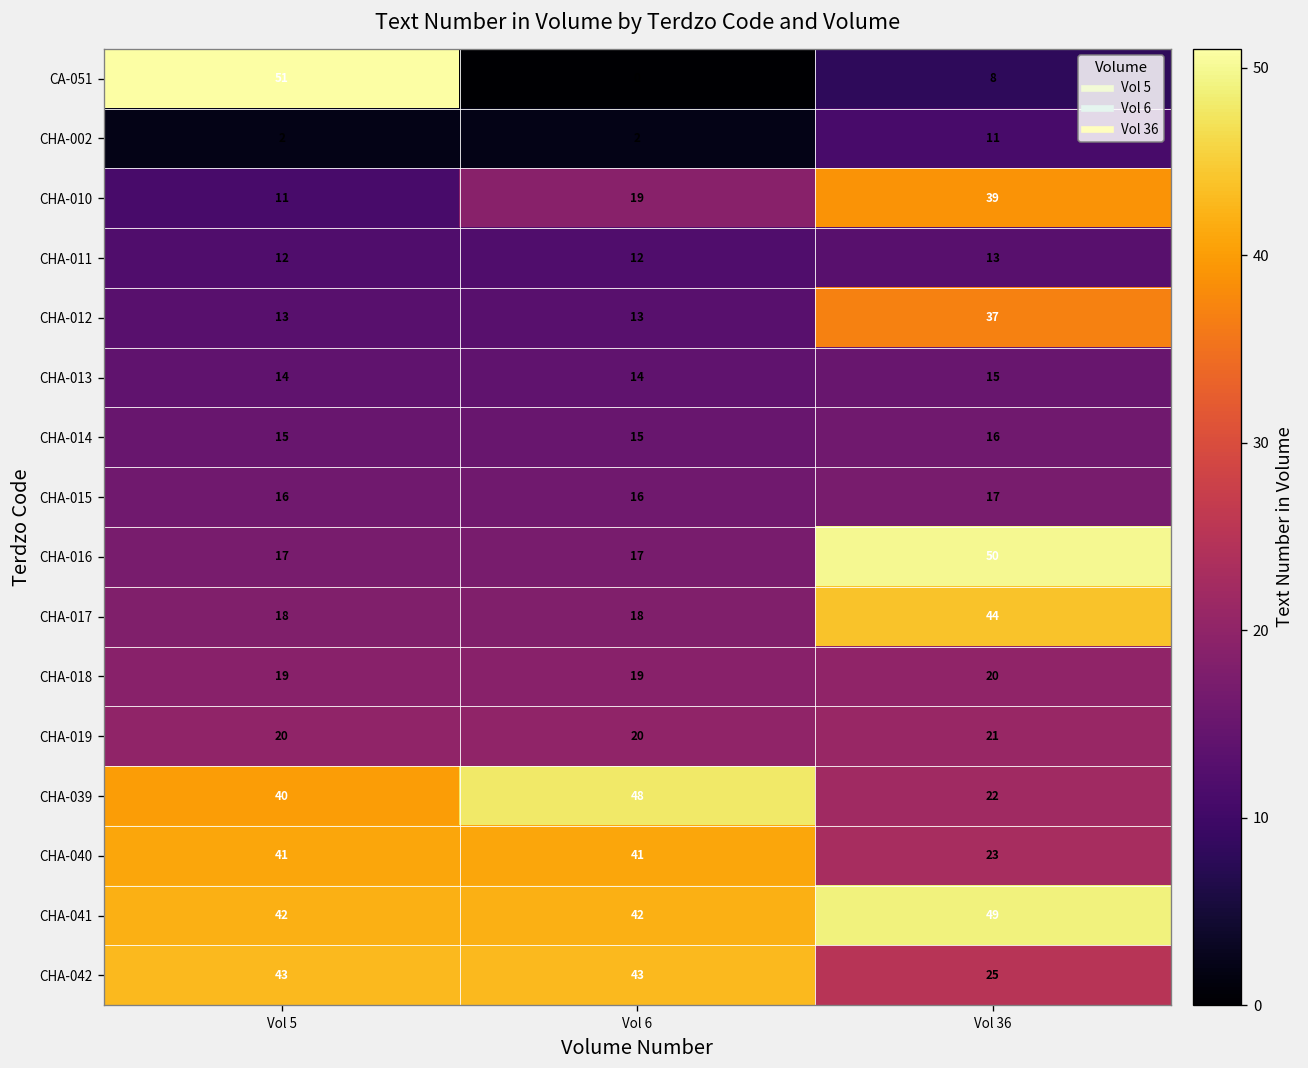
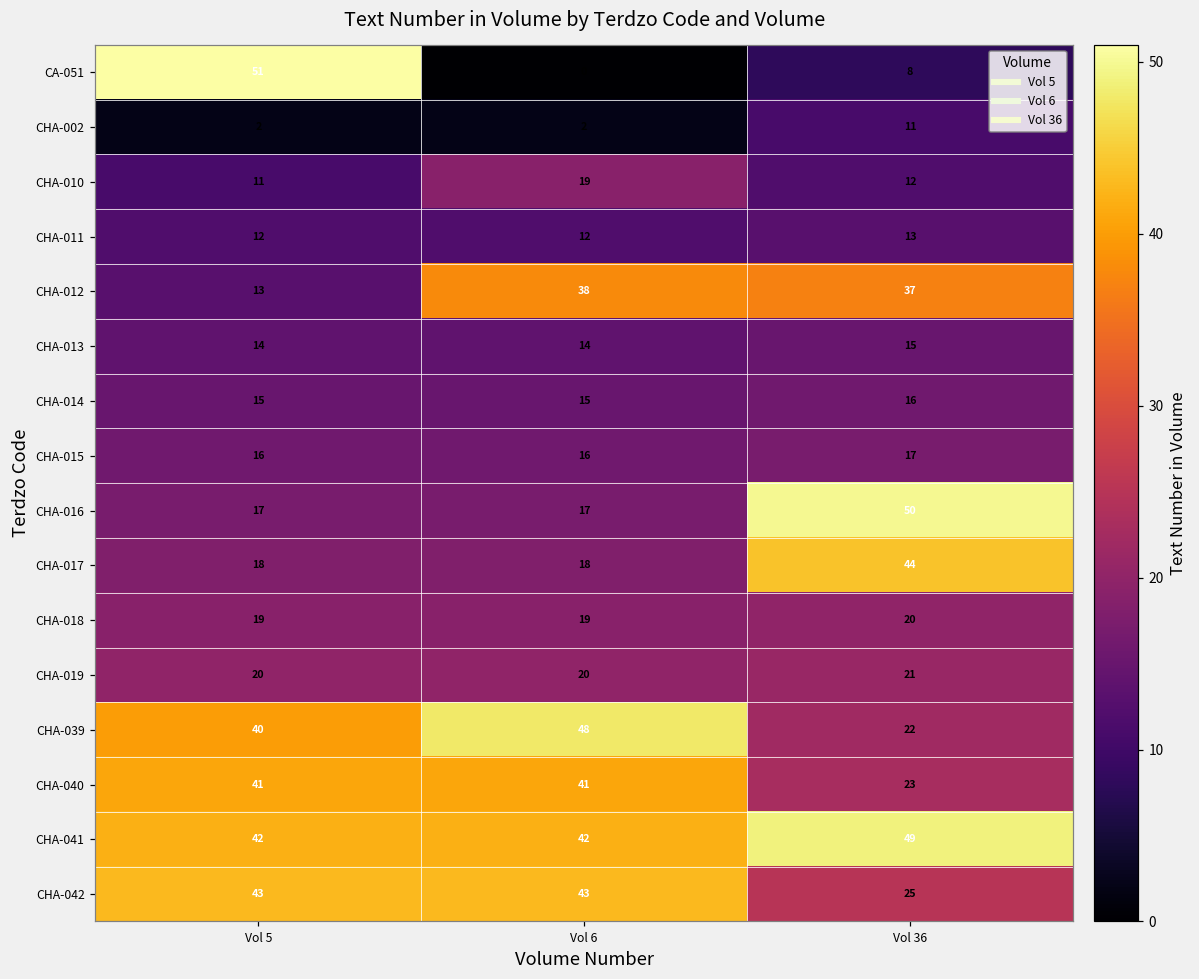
CHA-010, Vol 36: 39 -> 12
CHA-012, Vol 6: 13 -> 38
